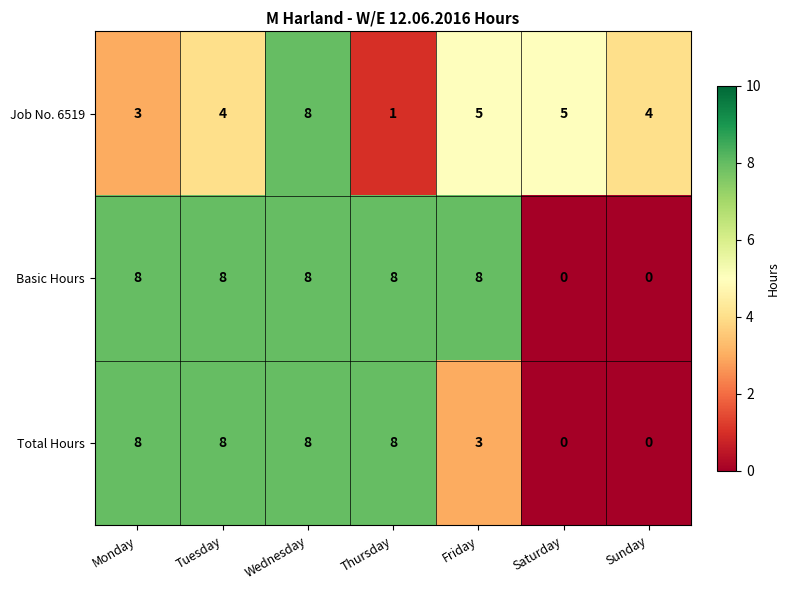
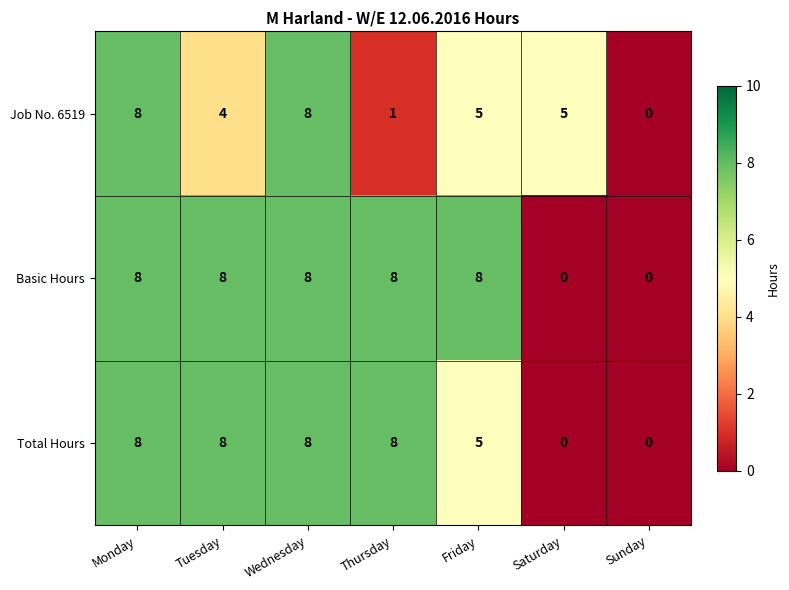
Job No. 6519, Monday: 3 -> 8
Job No. 6519, Sunday: 4 -> 0
Total Hours, Friday: 3 -> 5
